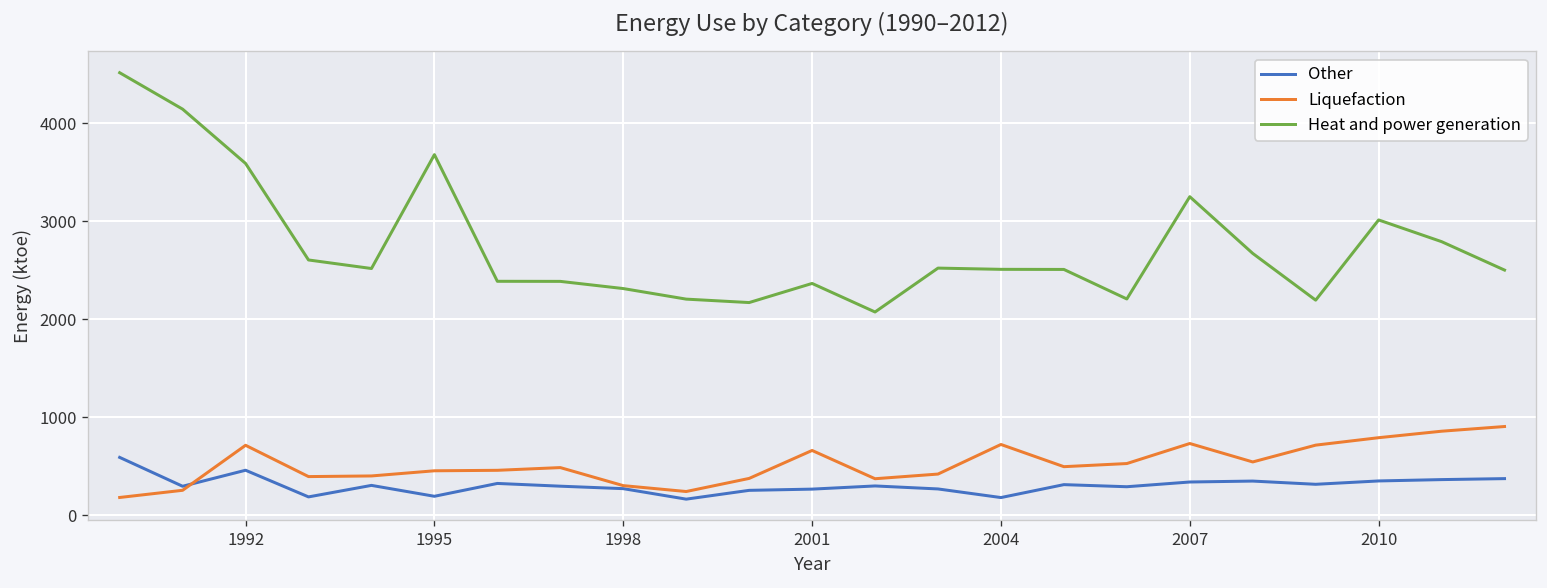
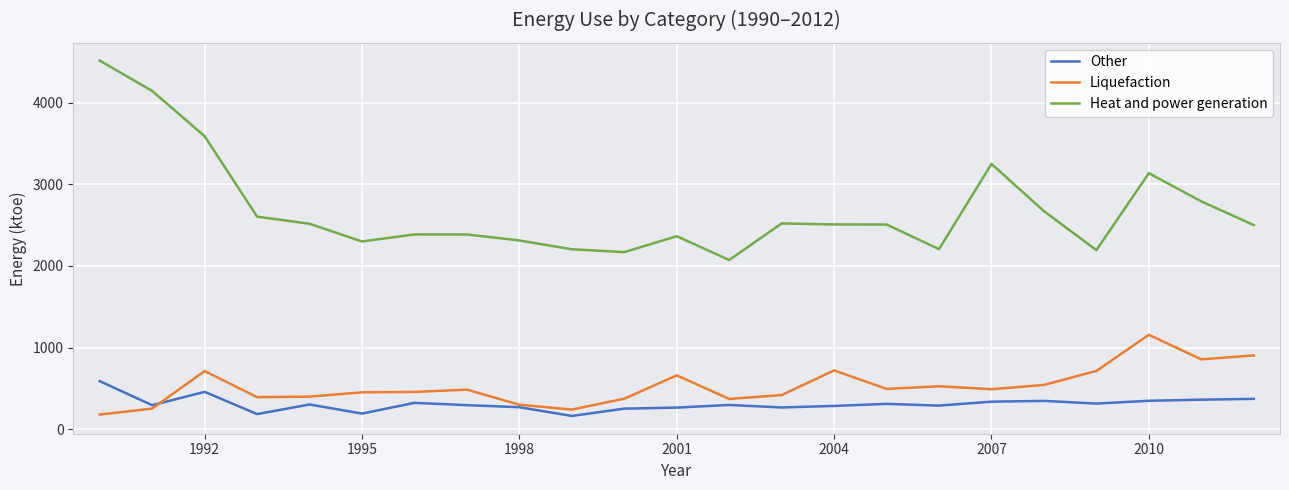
Heat and power generation, 1995: 3700 -> 2300
Other, 2004: 200 -> 300
Liquefaction, 2007: 700 -> 500
Liquefaction, 2010: 800 -> 1200
Heat and power generation, 2010: 3000 -> 3100
